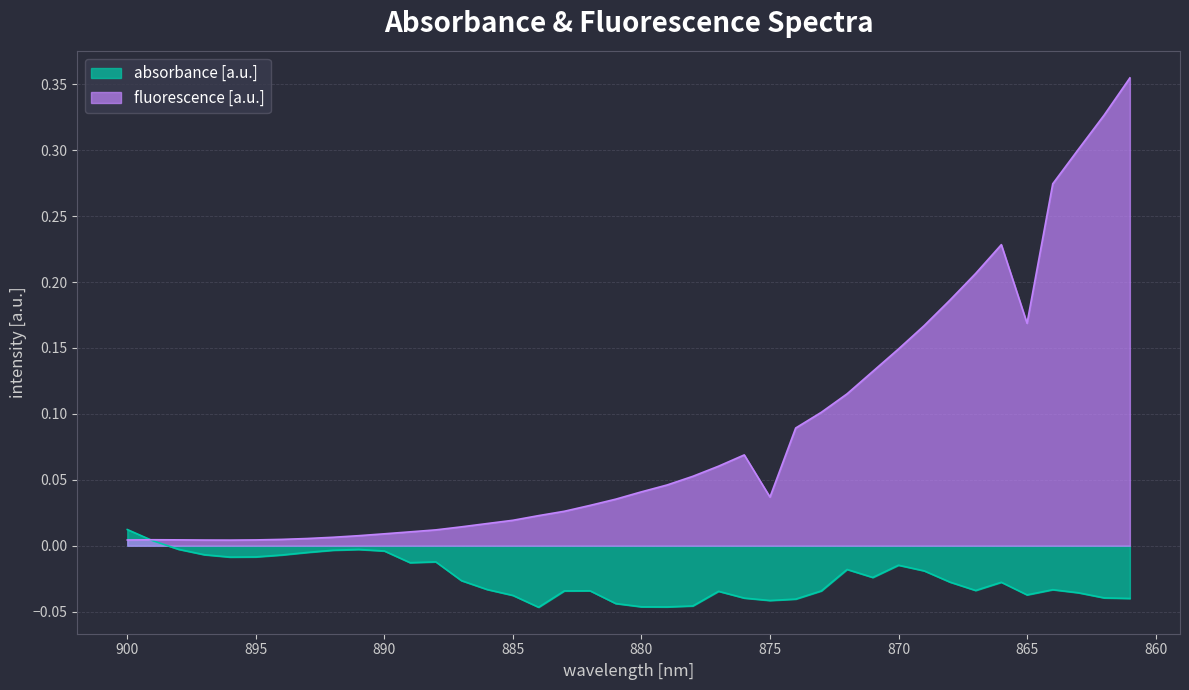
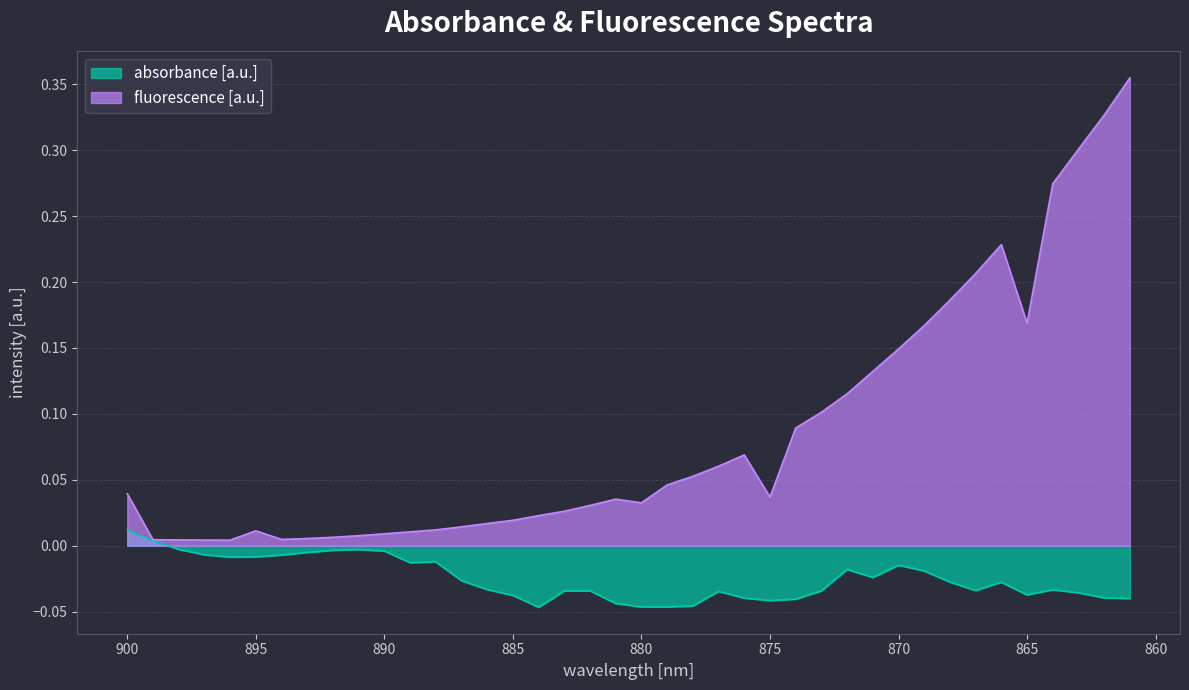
fluorescence [a.u.], 900: 0.004 -> 0.039
fluorescence [a.u.], 895: 0.004 -> 0.011
fluorescence [a.u.], 880: 0.041 -> 0.033
